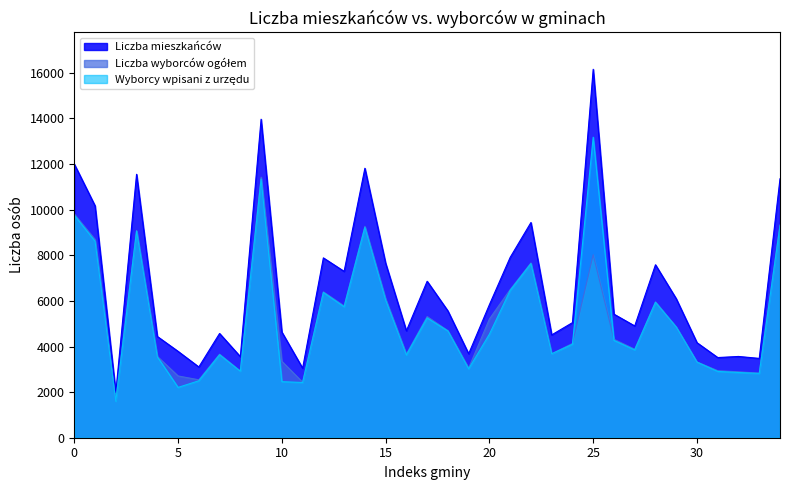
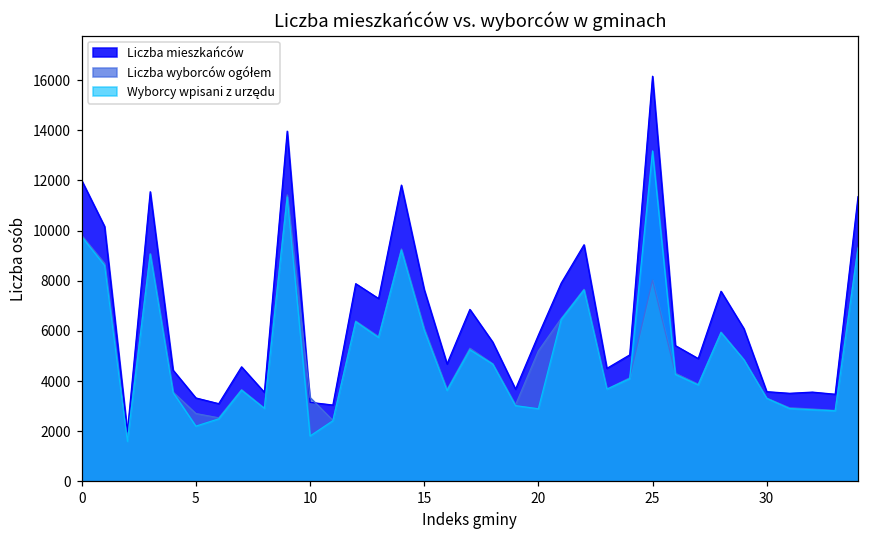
Liczba mieszkańców, 5: 3800 -> 3300
Liczba mieszkańców, 10: 4600 -> 3200
Wyborcy wpisani z urzędu, 10: 2500 -> 1800
Wyborcy wpisani z urzędu, 20: 4500 -> 2900
Liczba mieszkańców, 30: 4200 -> 3600
